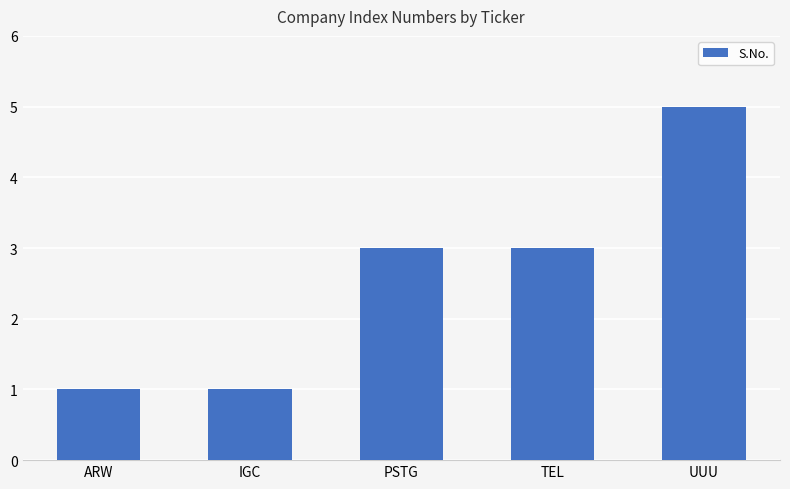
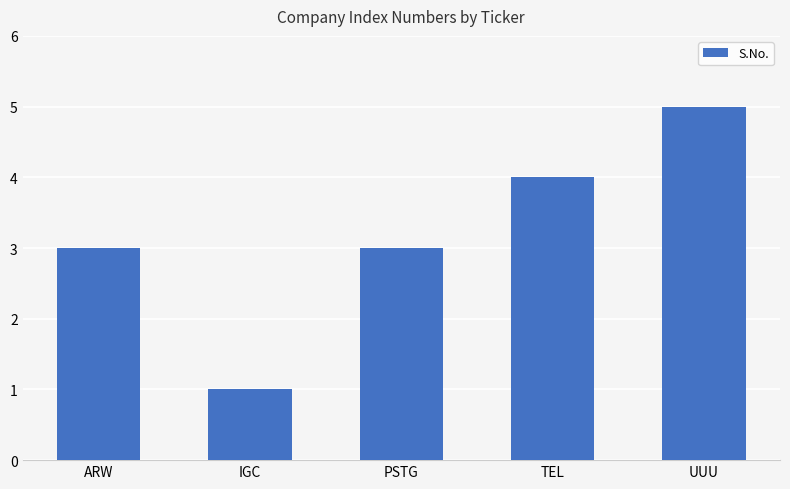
ARW: 1 -> 3
TEL: 3 -> 4
